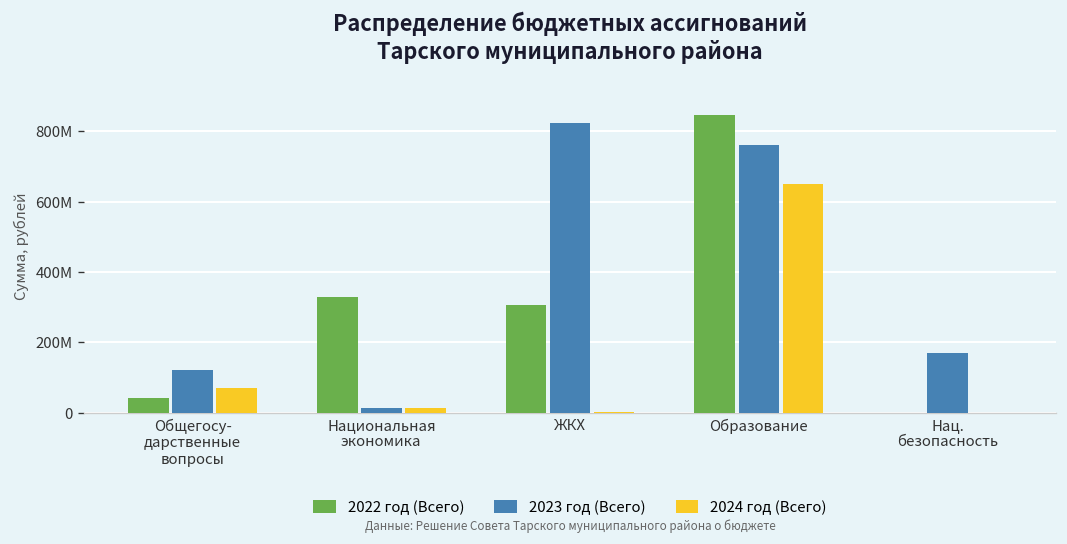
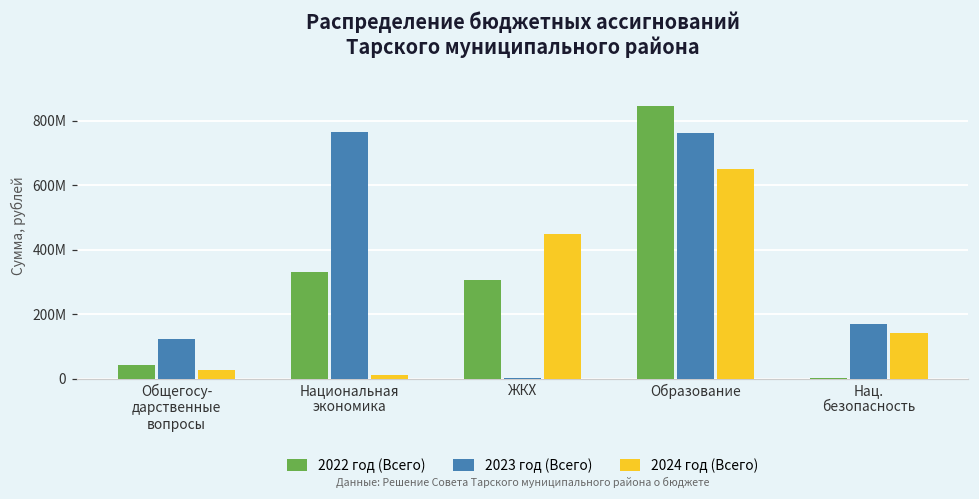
2024 год (Всего), Общегосу- дарственные вопросы: 70000000 -> 30000000
2023 год (Всего), Национальная экономика: 10000000 -> 770000000
2023 год (Всего), ЖКХ: 820000000 -> 0
2024 год (Всего), ЖКХ: 0 -> 450000000
2024 год (Всего), Нац. безопасность: 0 -> 140000000
